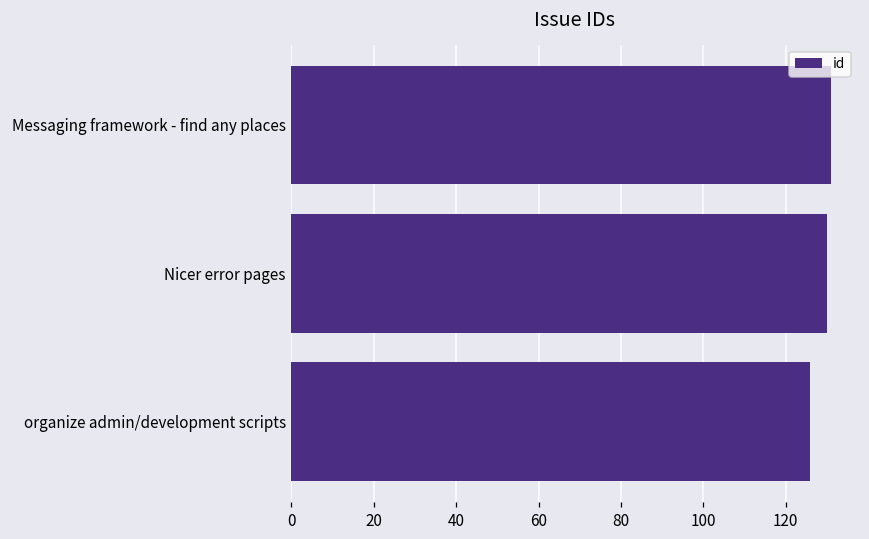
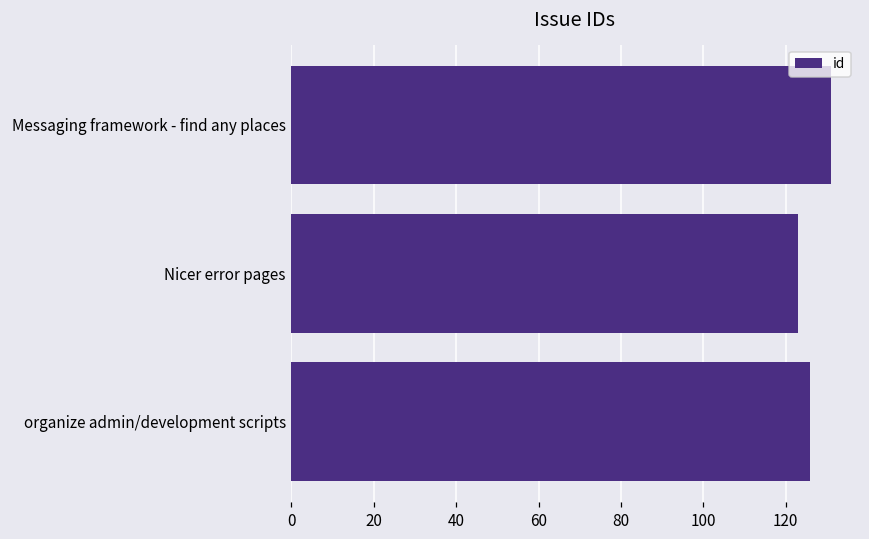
Nicer error pages: 130 -> 123
